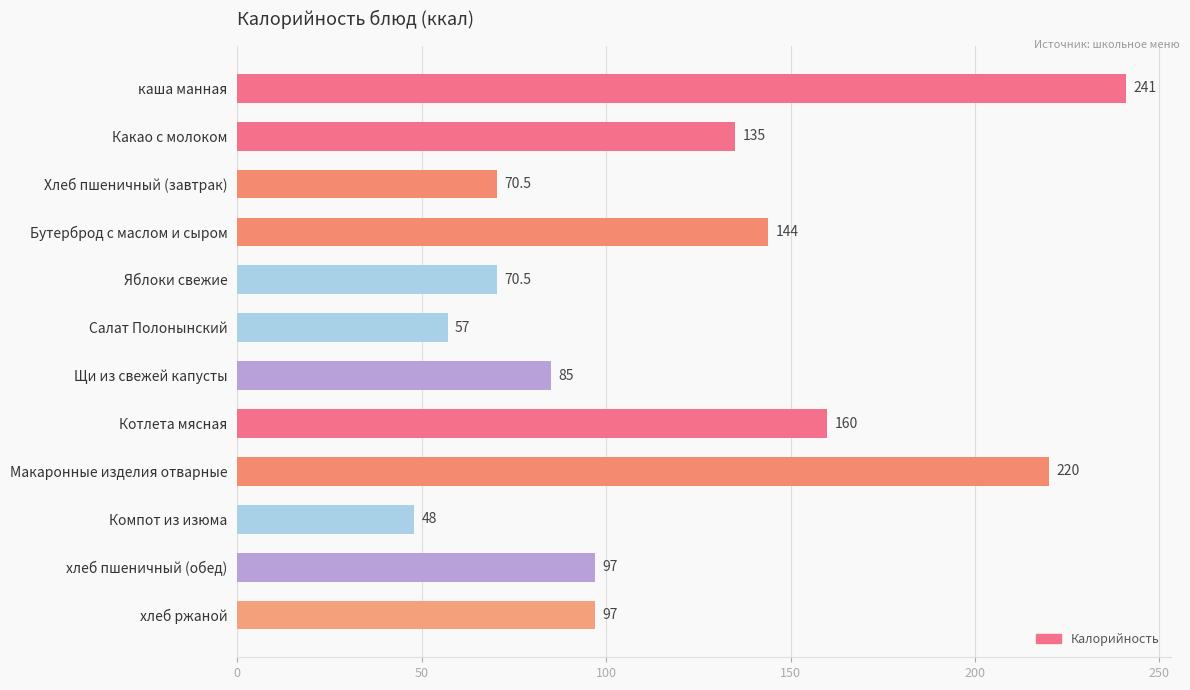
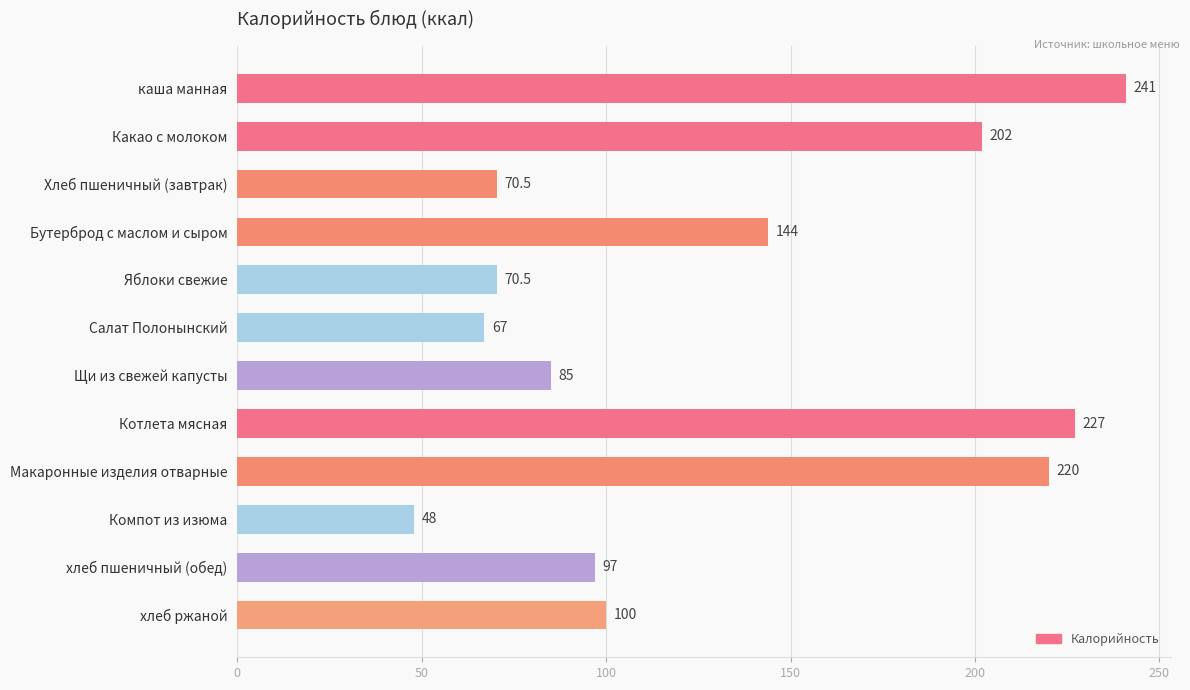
Какао с молоком: 135 -> 202
Салат Полонынский: 57 -> 67
Котлета мясная: 160 -> 227
хлеб ржаной: 97 -> 100
